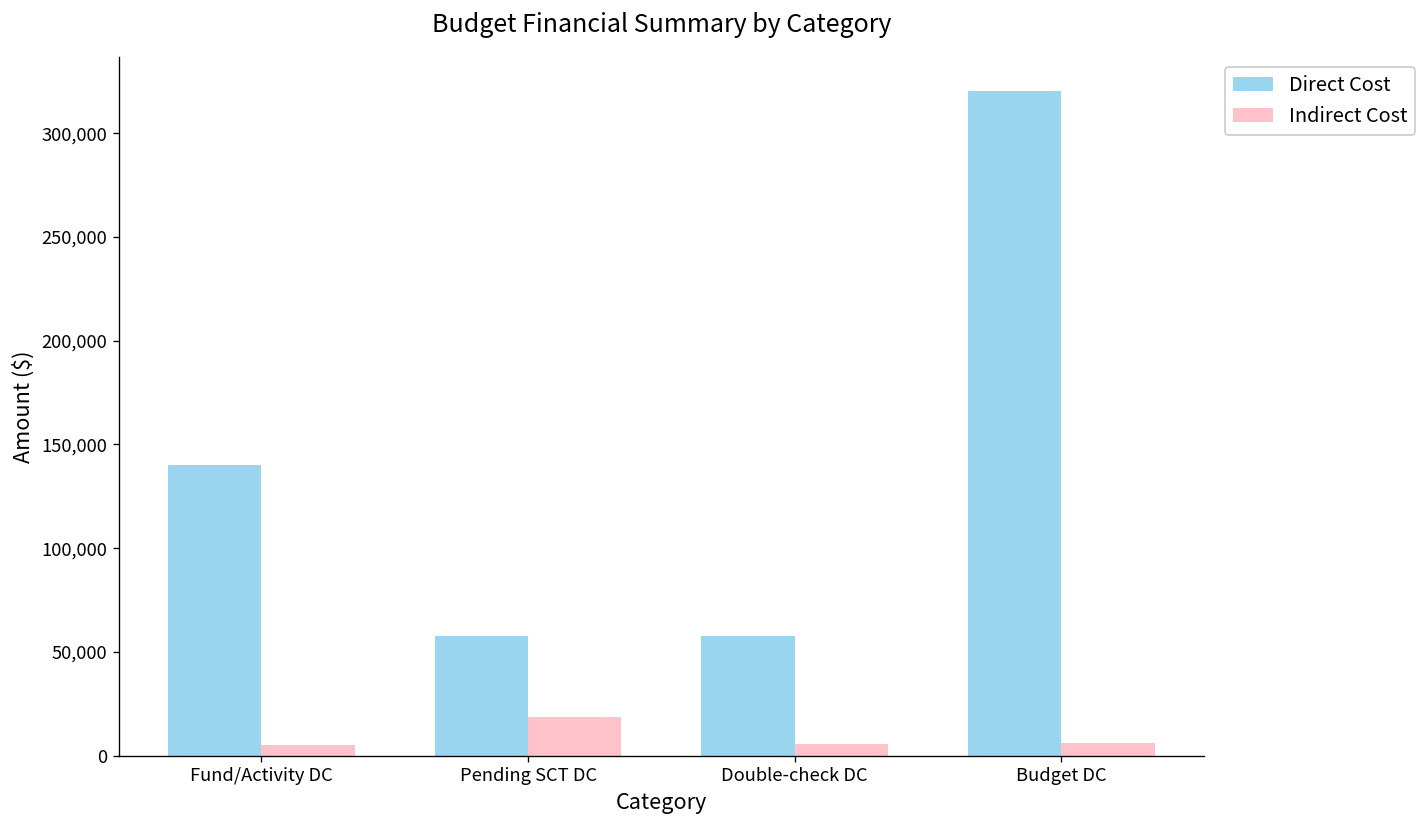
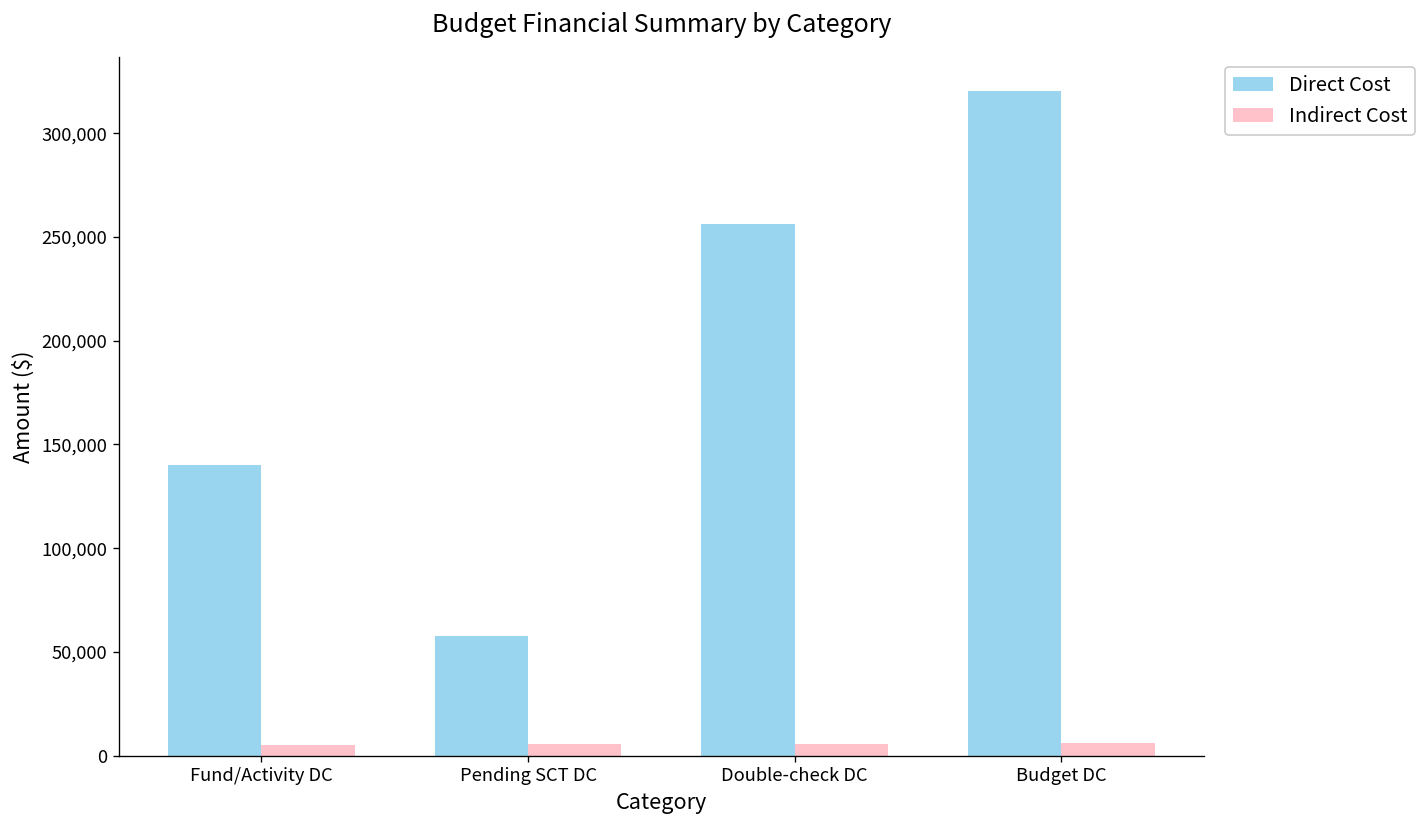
Indirect Cost, Pending SCT DC: 18,000 -> 6,000
Direct Cost, Double-check DC: 58,000 -> 256,000
